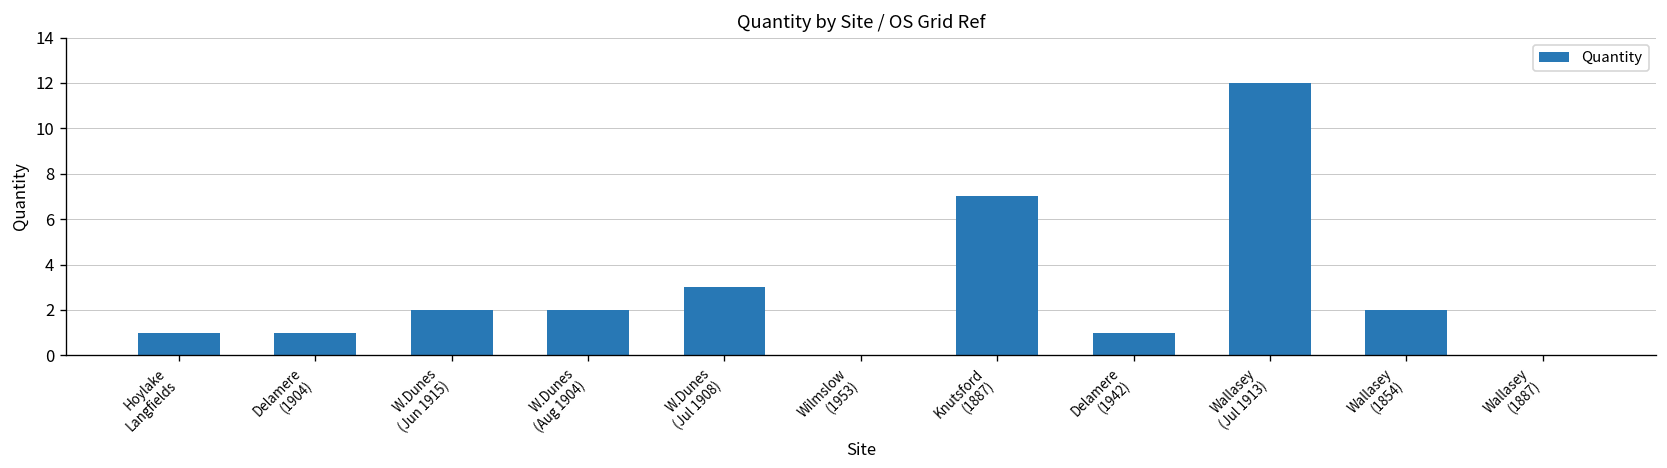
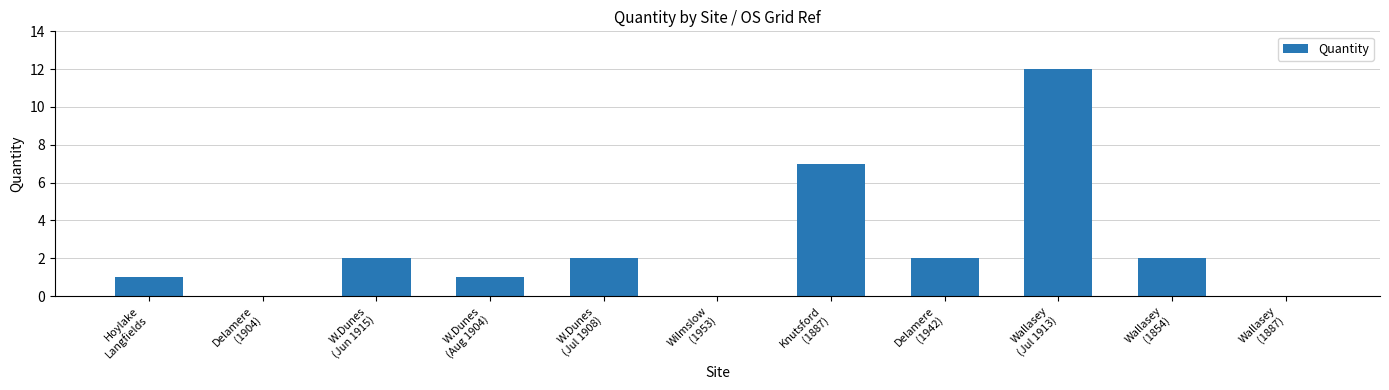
Delamere (1904): 1 -> 0
W.Dunes (Aug 1904): 2 -> 1
W.Dunes (Jul 1908): 3 -> 2
Delamere (1942): 1 -> 2
